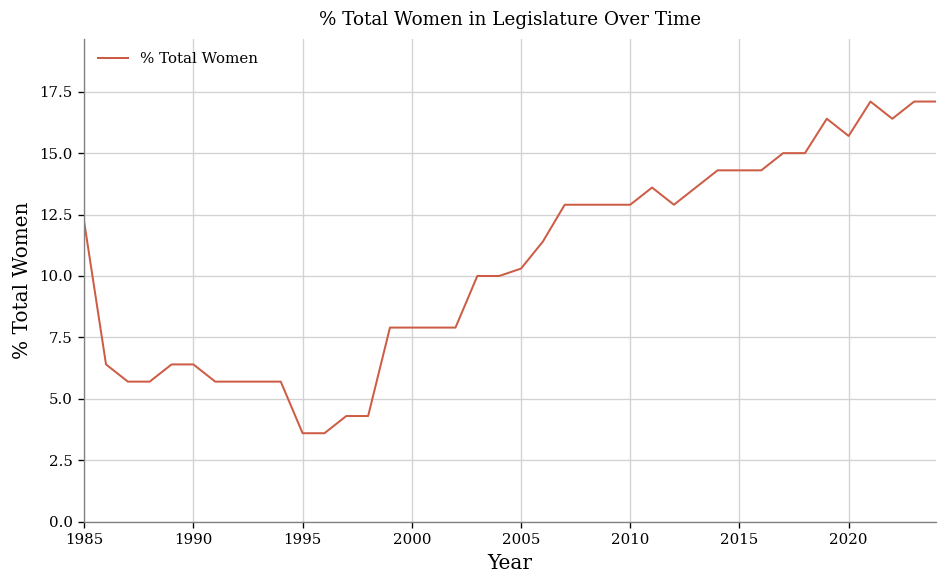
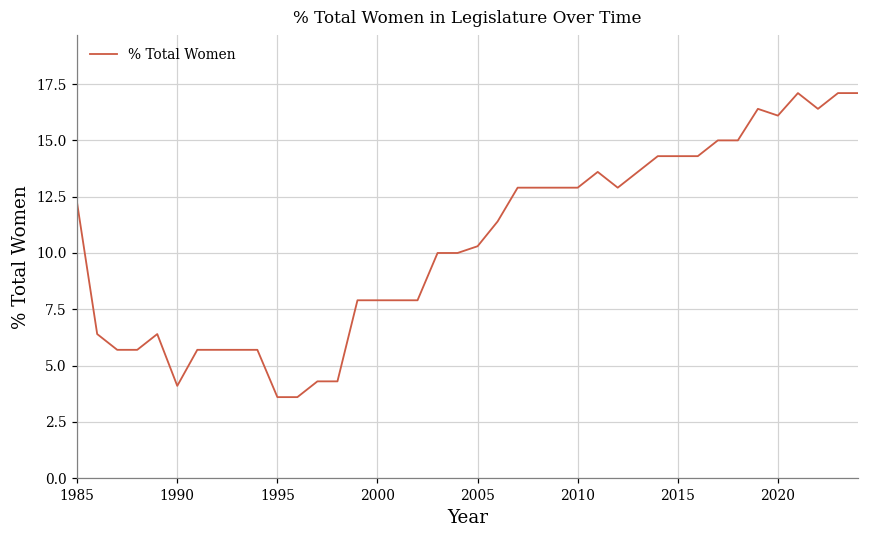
1990: 6.4 -> 4.1
2020: 15.7 -> 16.1
